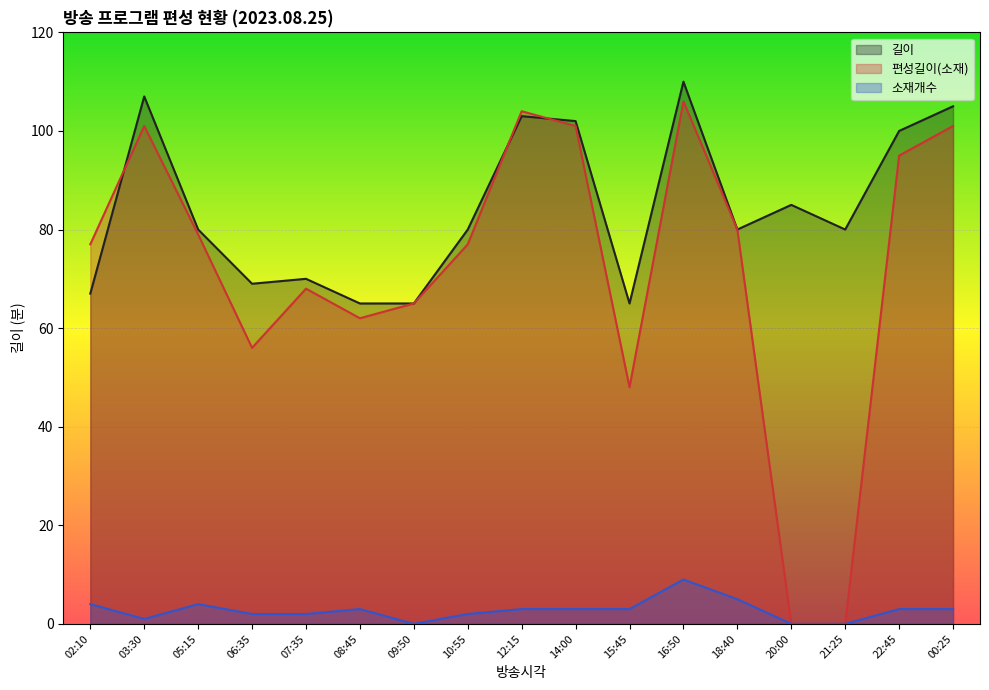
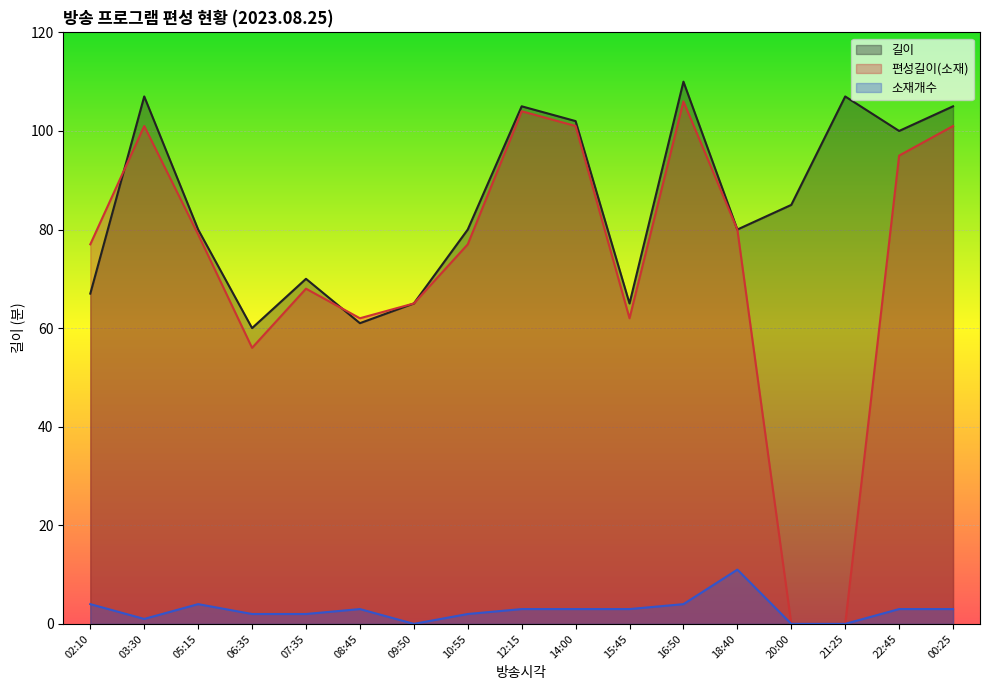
길이, 06:35: 69 -> 60
길이, 08:45: 65 -> 61
길이, 12:15: 103 -> 105
편성길이(소재), 15:45: 48 -> 62
소재개수, 16:50: 9 -> 4
소재개수, 18:40: 5 -> 11
길이, 21:25: 80 -> 107
